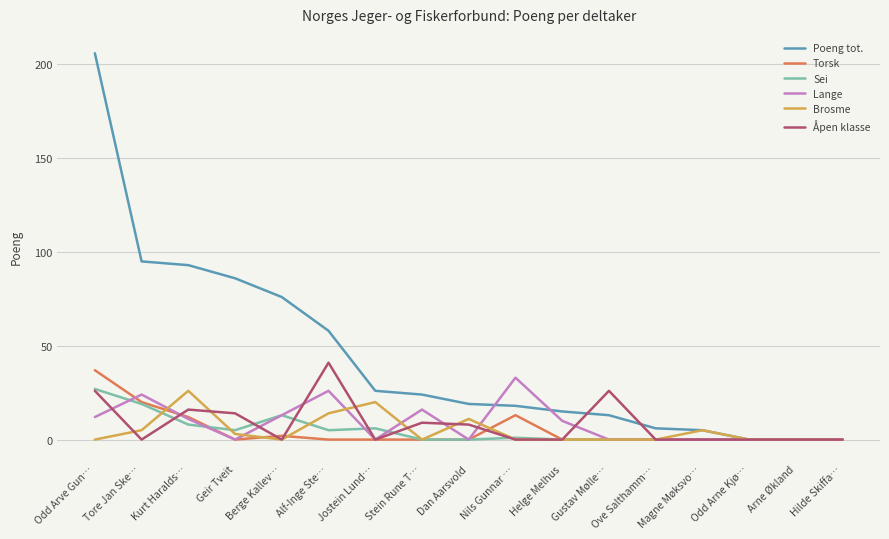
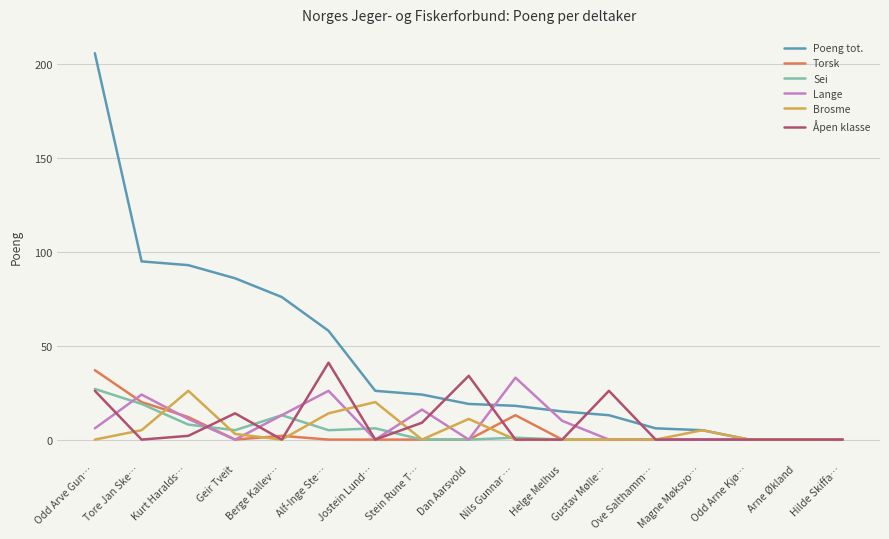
Lange, Odd Arve Gun…: 12 -> 6
Åpen klasse, Kurt Haralds…: 16 -> 2
Åpen klasse, Dan Aarsvold: 8 -> 34
